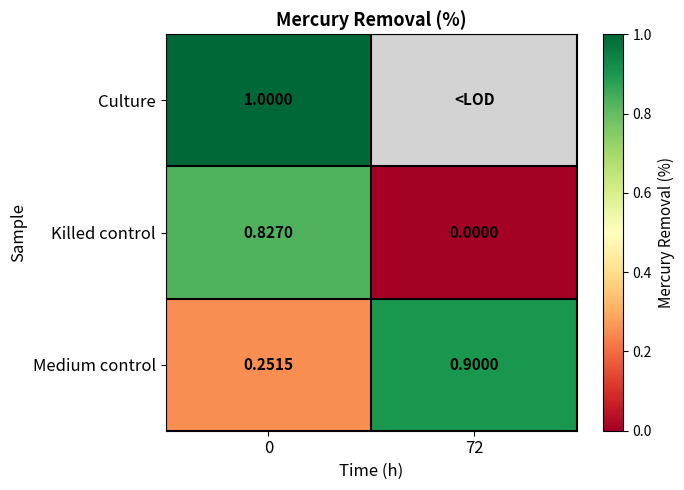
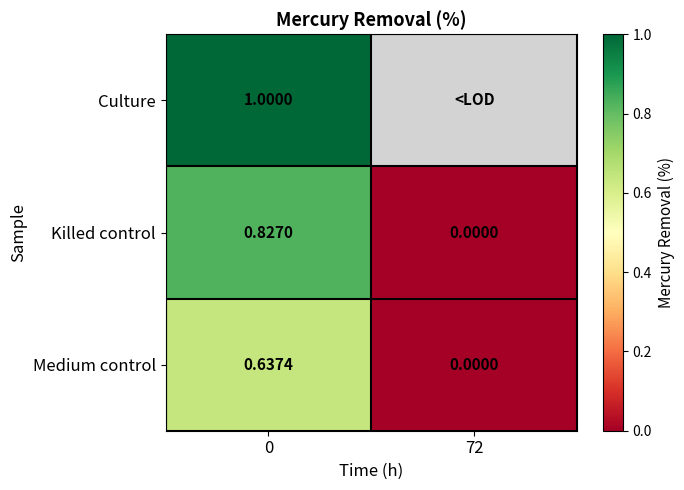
Medium control, 0: 0.2515 -> 0.6374
Medium control, 72: 0.9000 -> 0.0000
